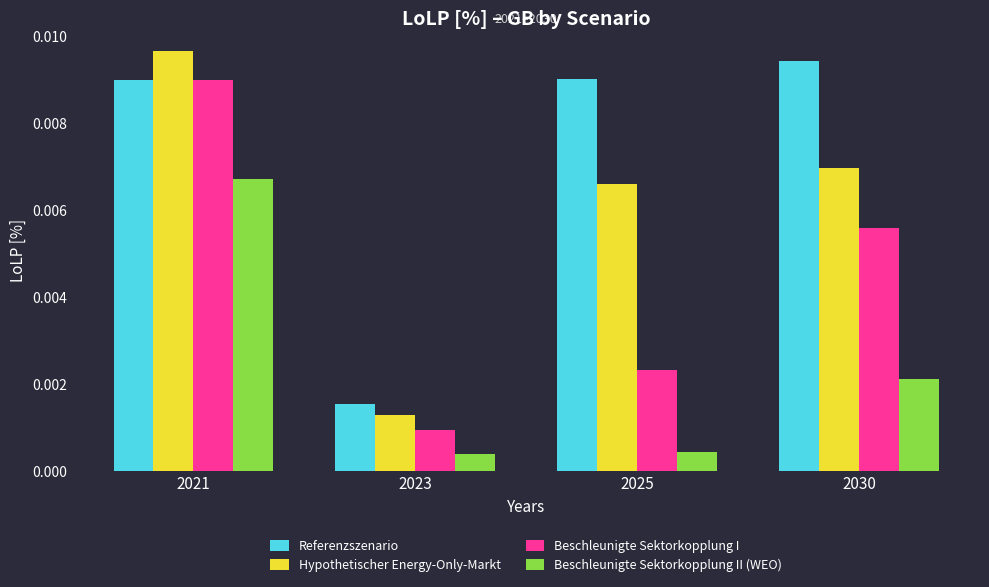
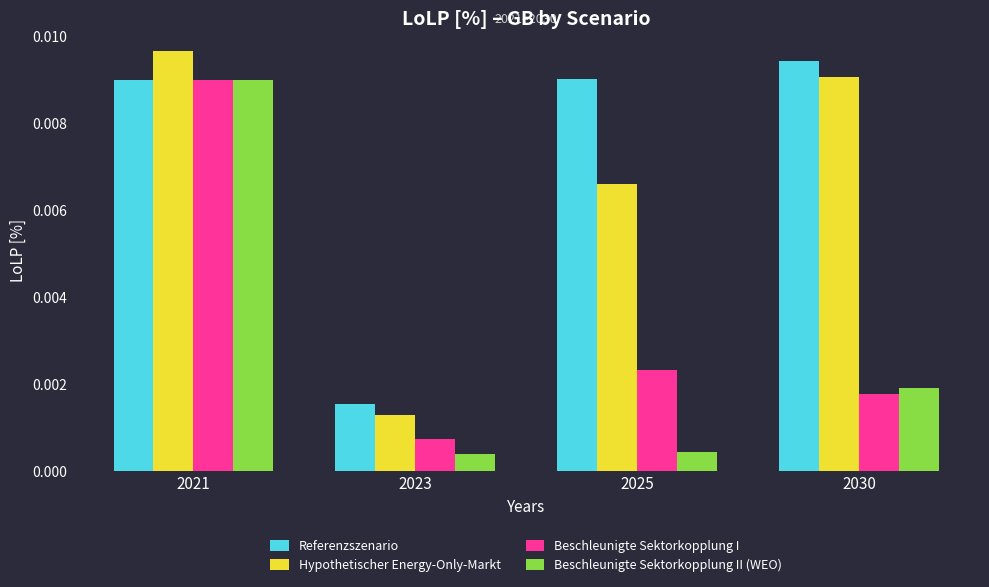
Beschleunigte Sektorkopplung II (WEO), 2021: 0.0067 -> 0.0090
Beschleunigte Sektorkopplung I, 2023: 0.0009 -> 0.0007
Hypothetischer Energy-Only-Markt, 2030: 0.0070 -> 0.0090
Beschleunigte Sektorkopplung I, 2030: 0.0056 -> 0.0018
Beschleunigte Sektorkopplung II (WEO), 2030: 0.0021 -> 0.0019
